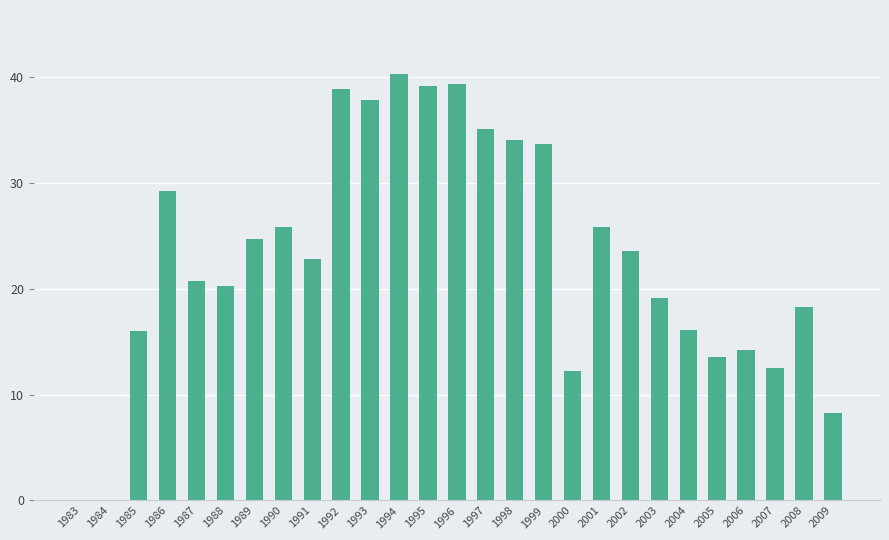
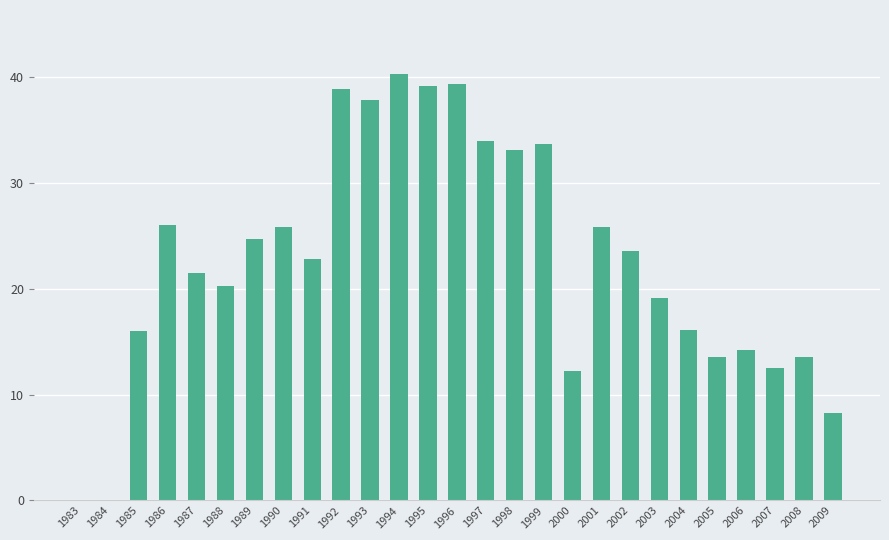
1986: 29.3 -> 26.0
1987: 20.7 -> 21.5
1997: 35.2 -> 34.0
1998: 34.1 -> 33.2
2008: 18.3 -> 13.6
